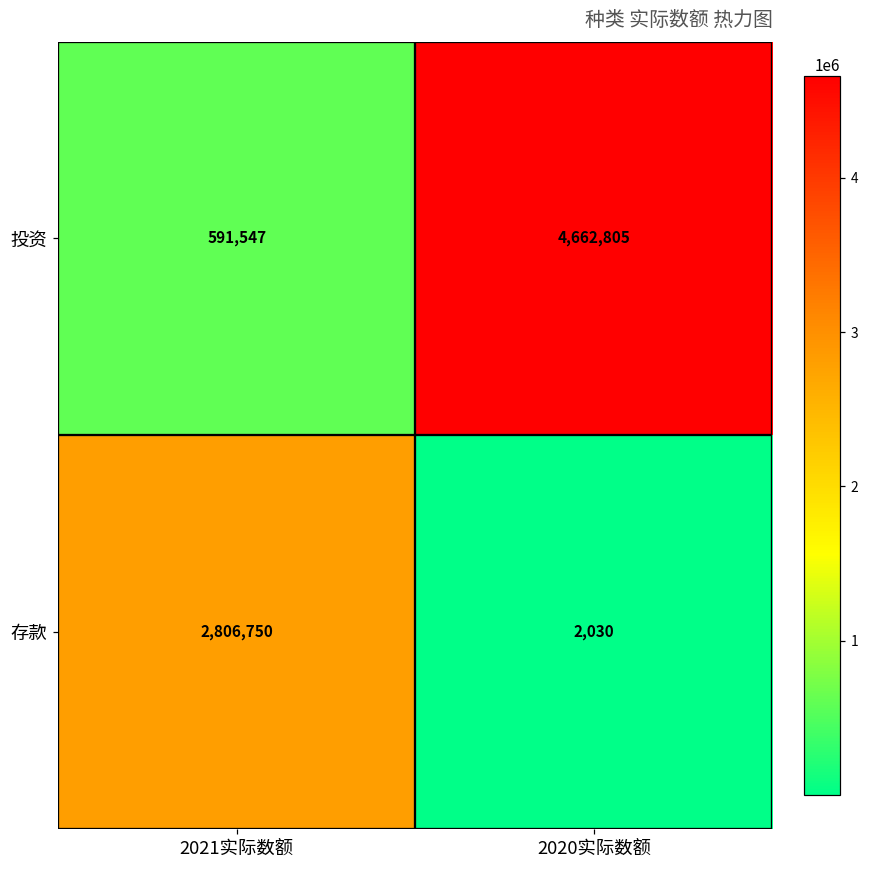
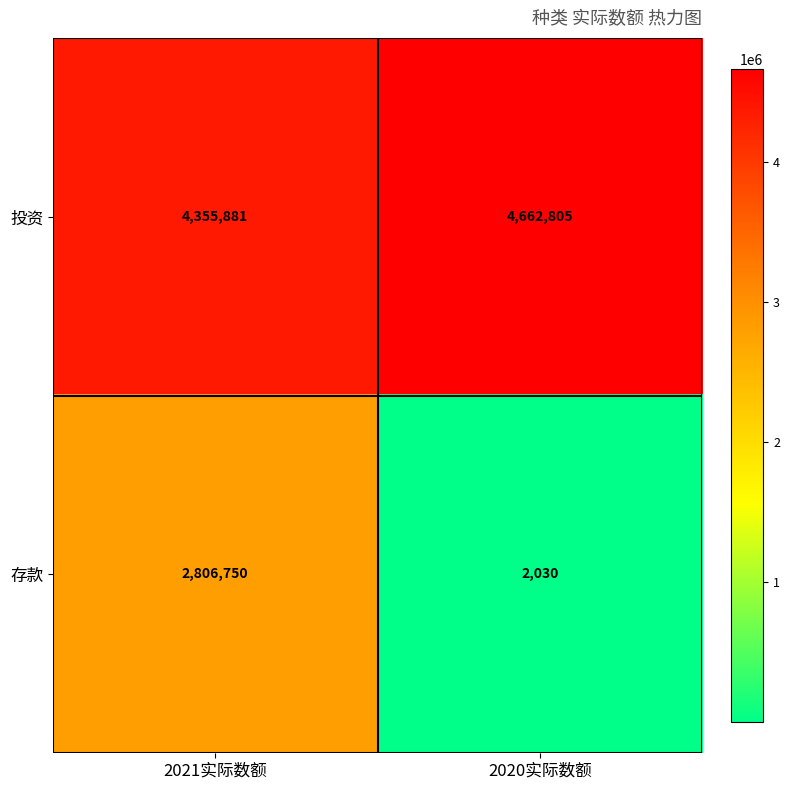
投资, 2021实际数额: 591,547 -> 4,355,881
